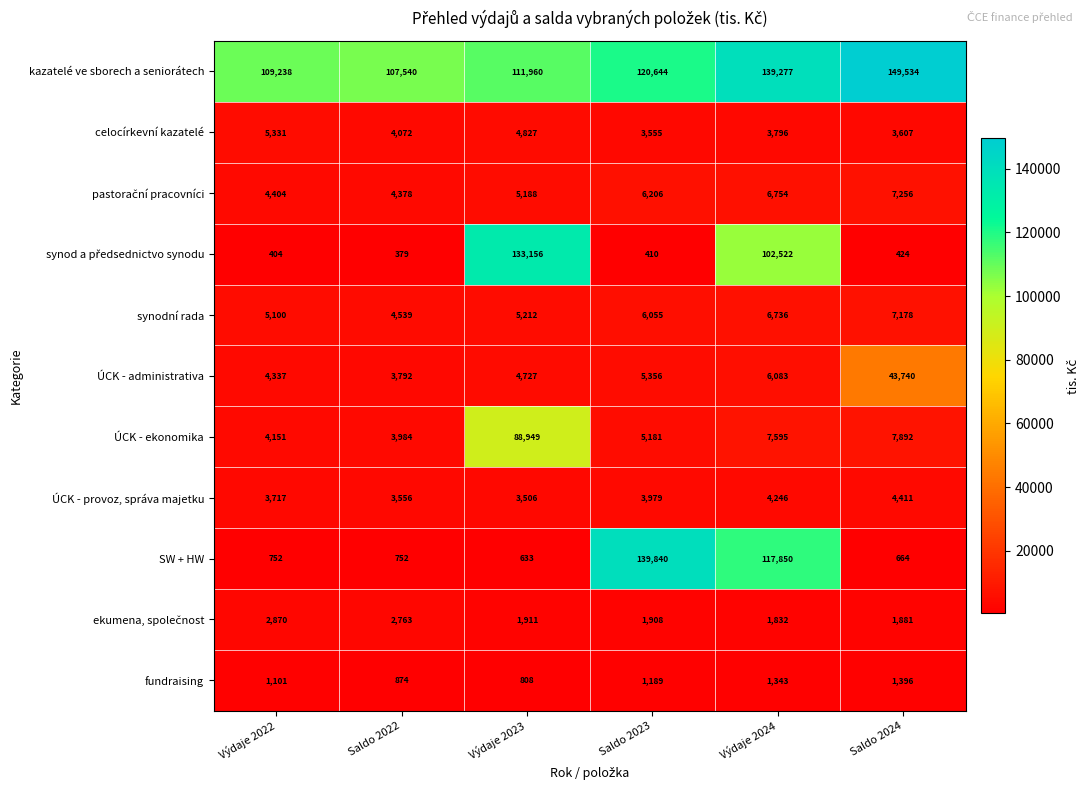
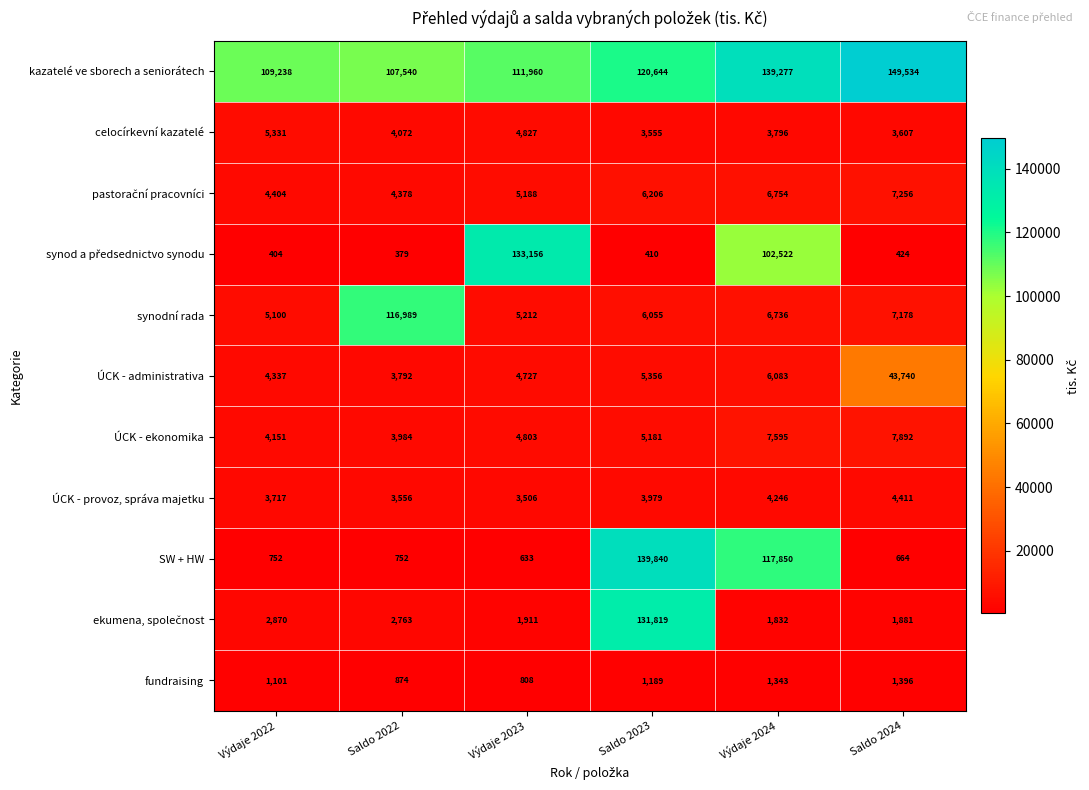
synodní rada, Saldo 2022: 4,539 -> 116,989
ÚCK - ekonomika, Výdaje 2023: 88,949 -> 4,803
ekumena, společnost, Saldo 2023: 1,908 -> 131,819
